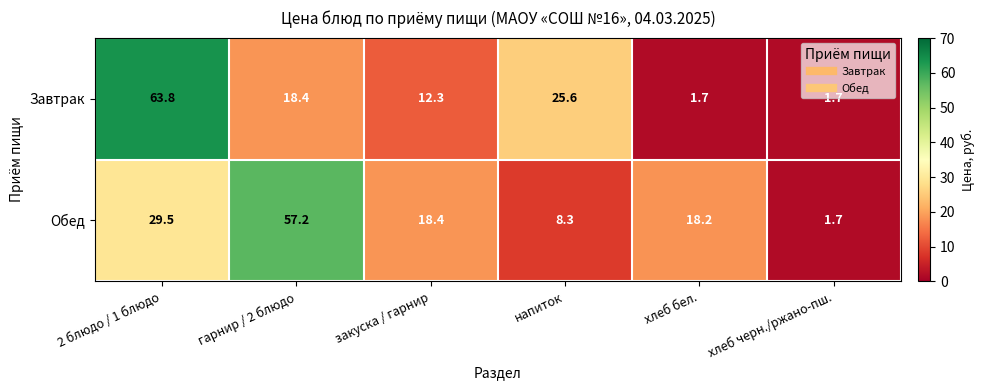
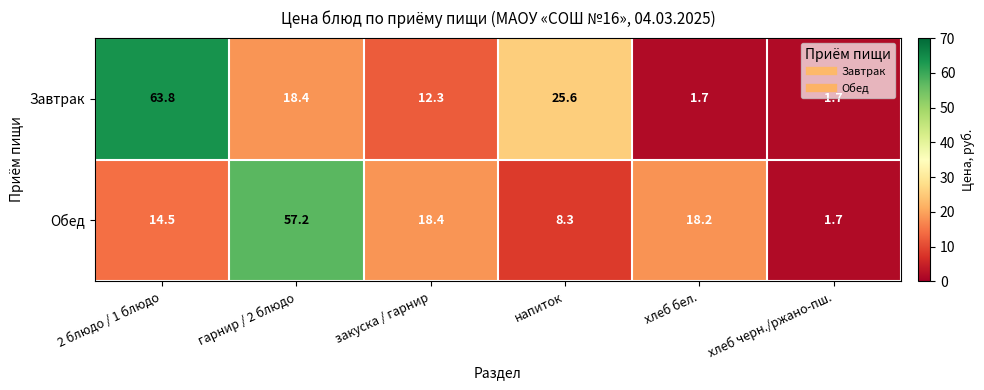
Обед, 2 блюдо / 1 блюдо: 29.5 -> 14.5
